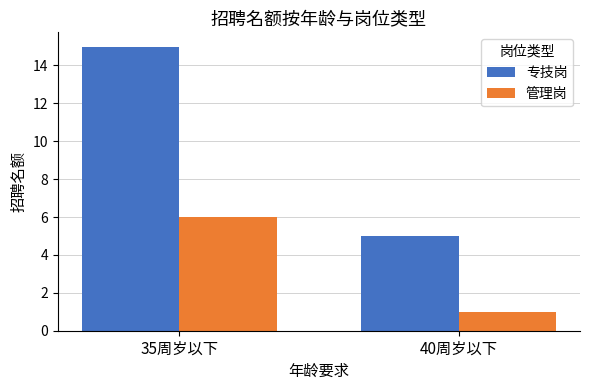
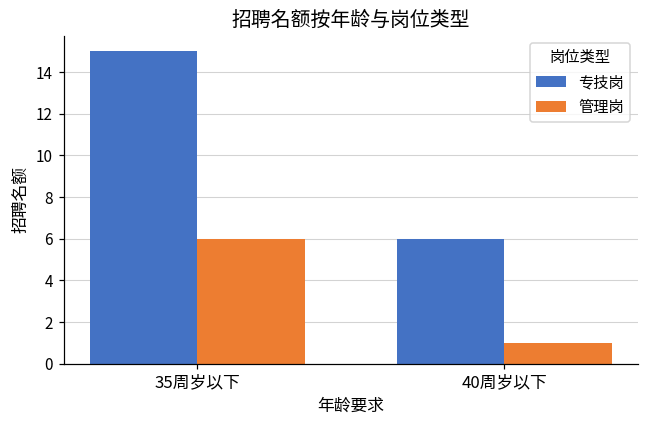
专技岗, 40周岁以下: 5 -> 6
